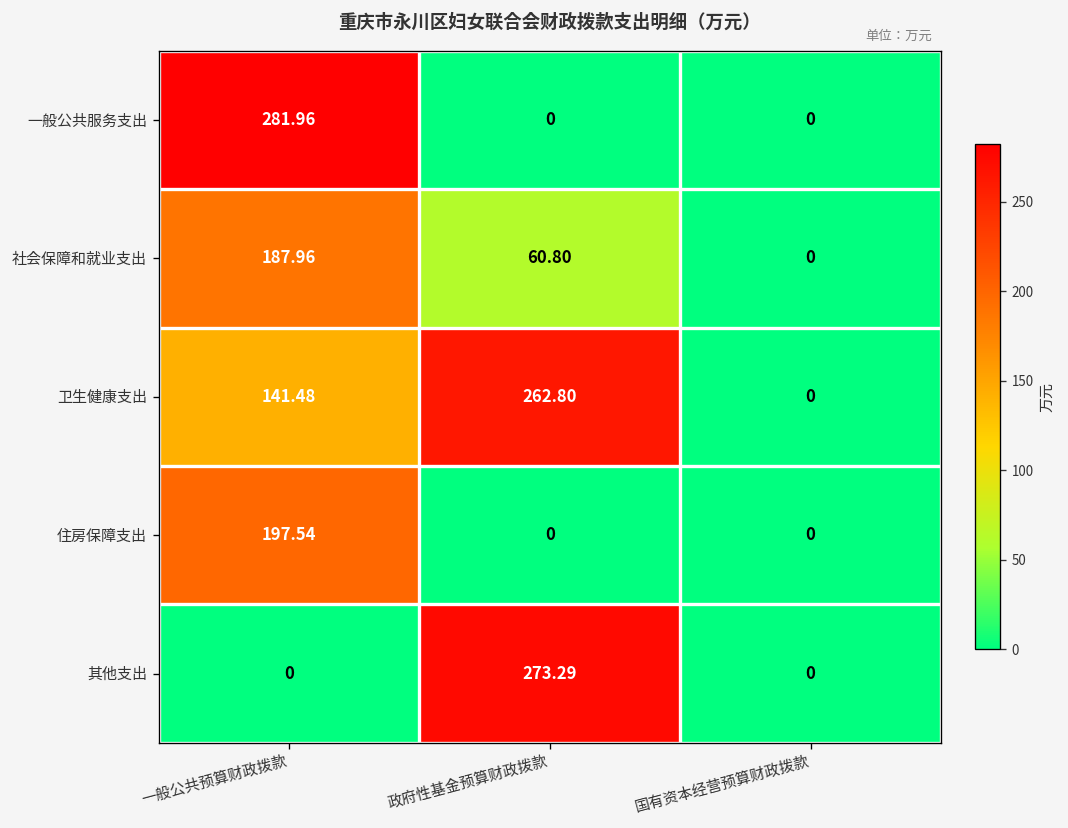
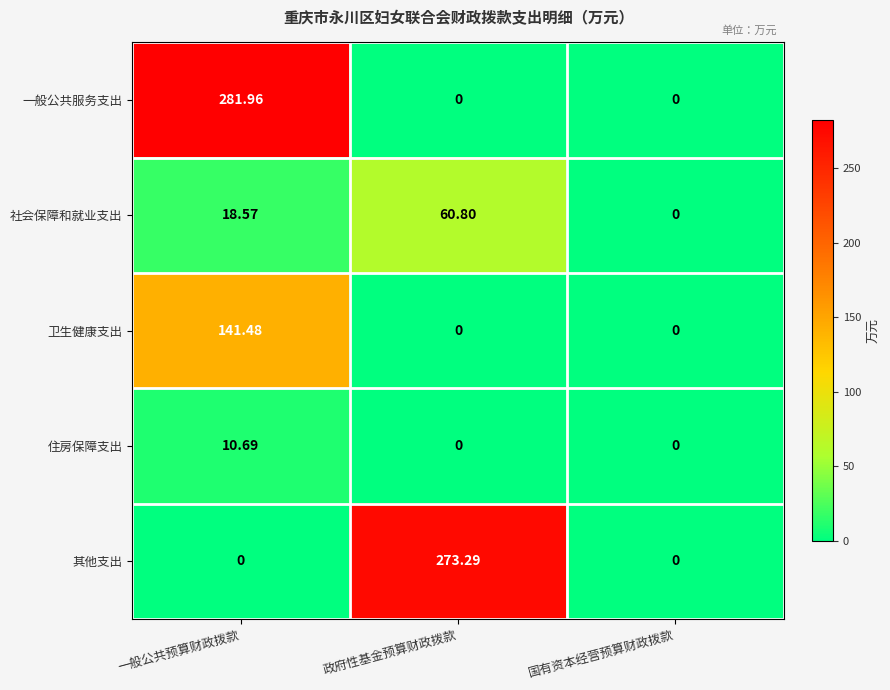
社会保障和就业支出, 一般公共预算财政拨款: 187.96 -> 18.57
卫生健康支出, 政府性基金预算财政拨款: 262.80 -> 0
住房保障支出, 一般公共预算财政拨款: 197.54 -> 10.69
